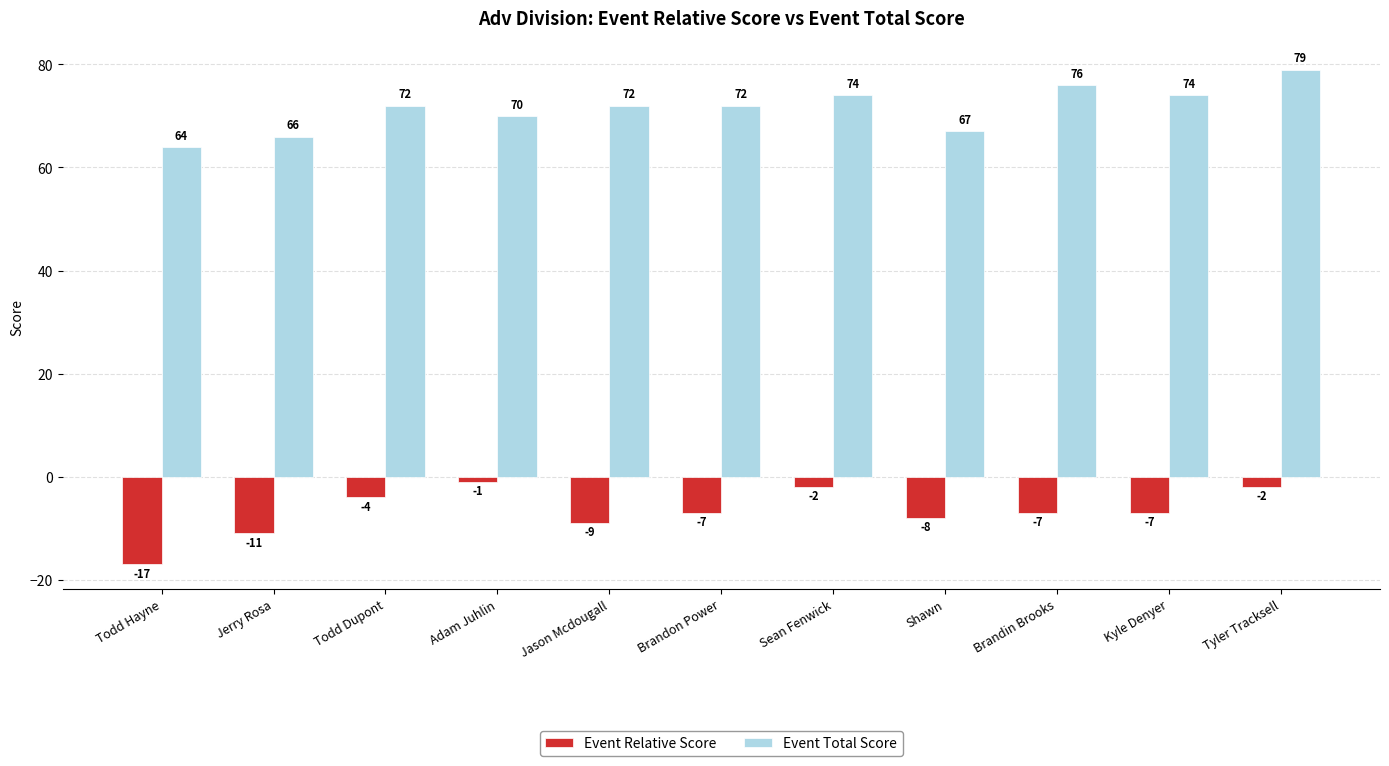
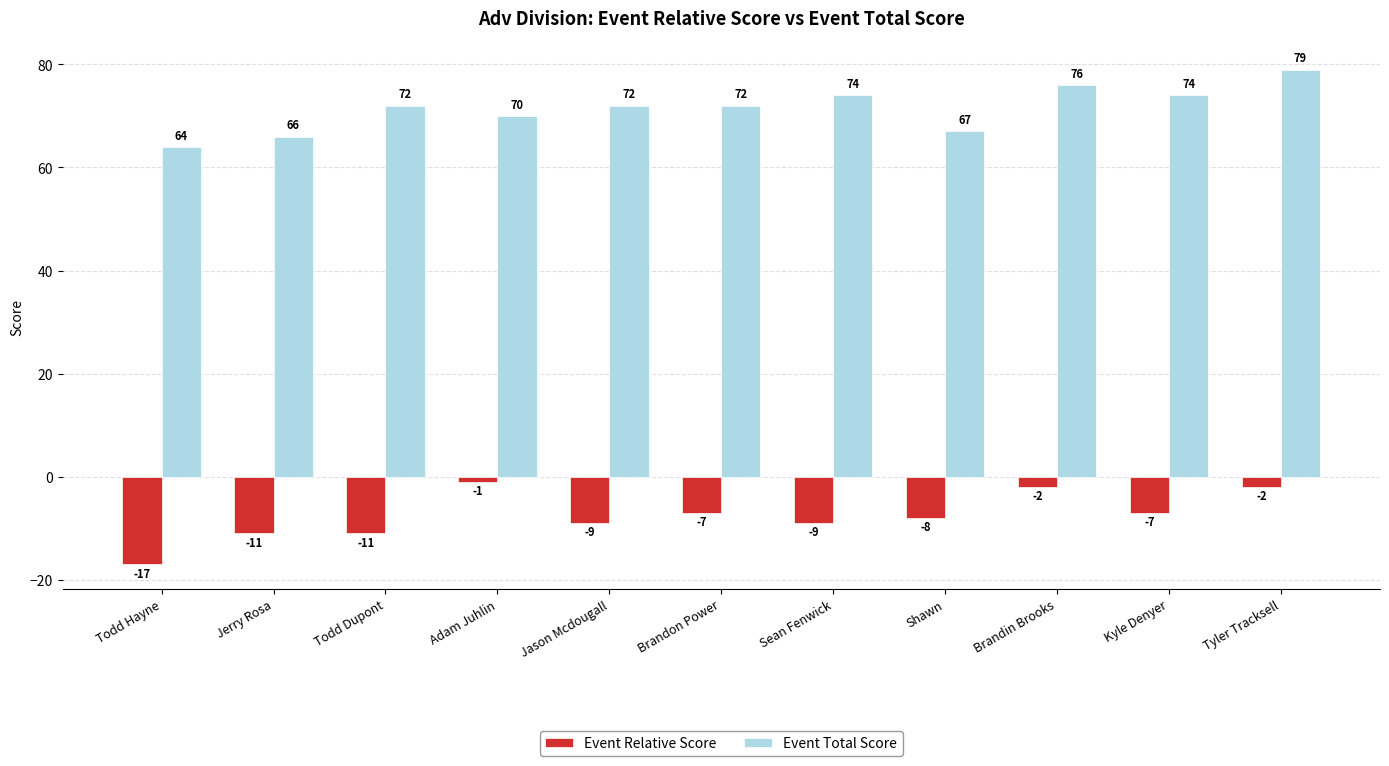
Event Relative Score, Todd Dupont: -4 -> -11
Event Relative Score, Sean Fenwick: -2 -> -9
Event Relative Score, Brandin Brooks: -7 -> -2
